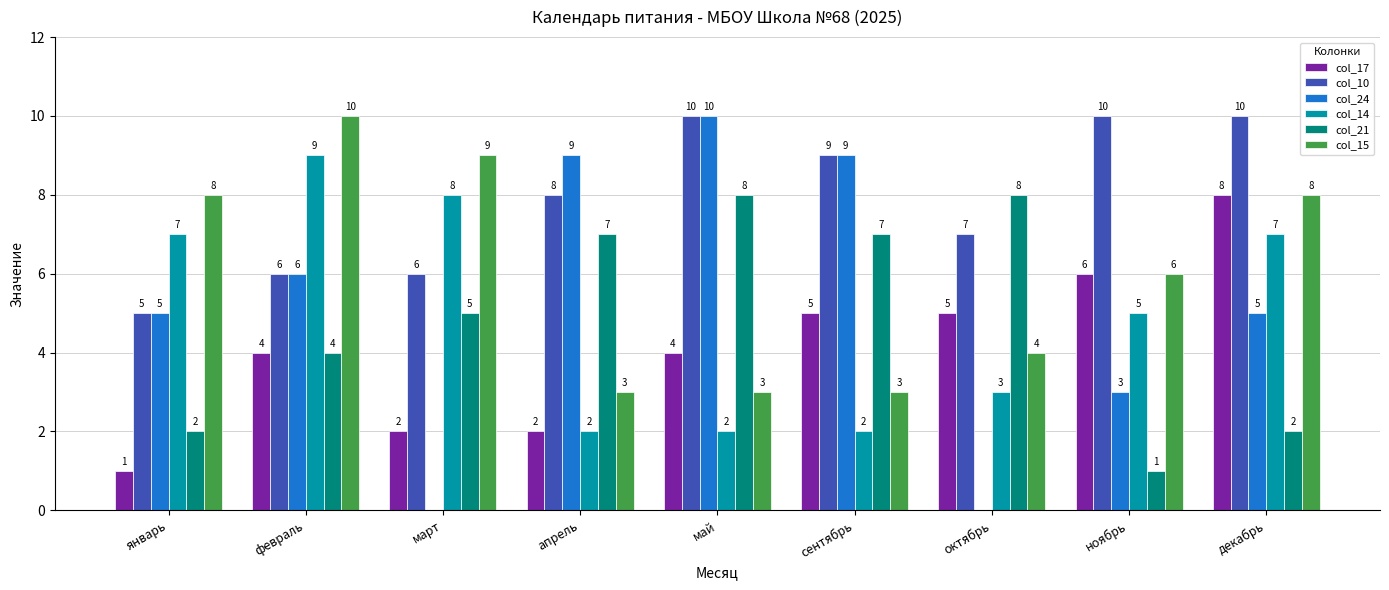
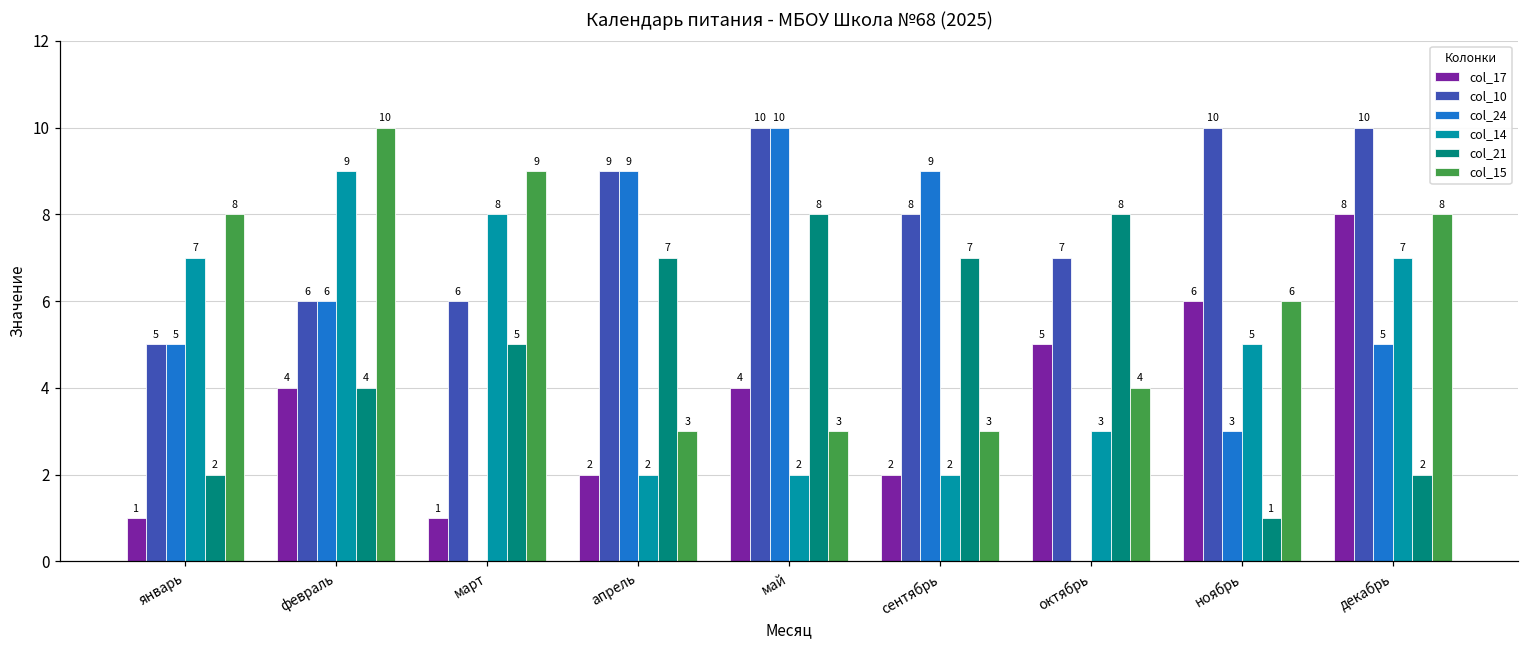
col_17, март: 2 -> 1
col_10, апрель: 8 -> 9
col_17, сентябрь: 5 -> 2
col_10, сентябрь: 9 -> 8
